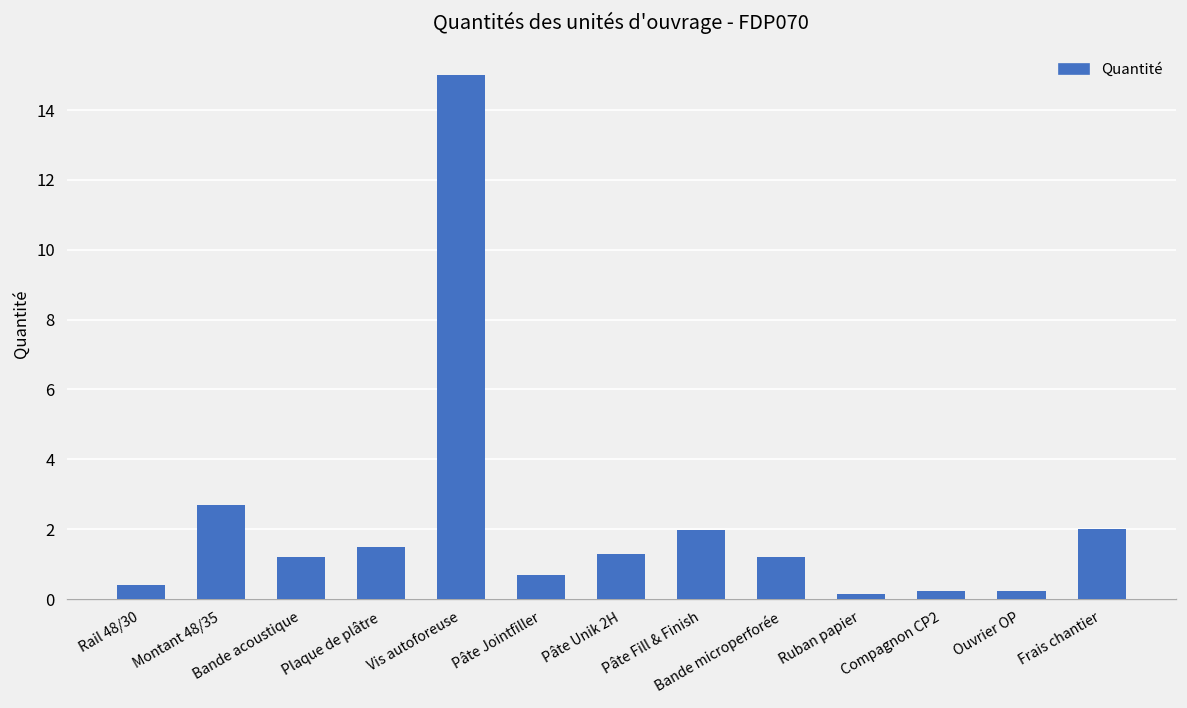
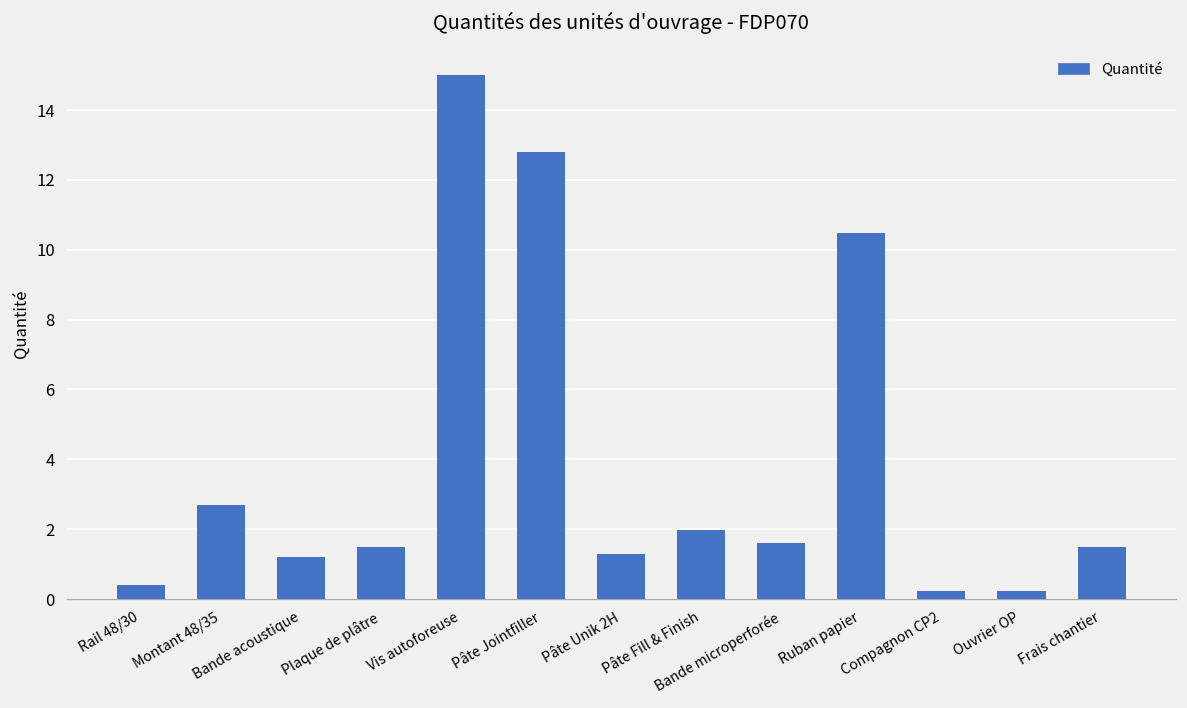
Pâte Jointfiller: 0.7 -> 12.8
Bande microperforée: 1.2 -> 1.6
Ruban papier: 0.2 -> 10.5
Frais chantier: 2.0 -> 1.5
